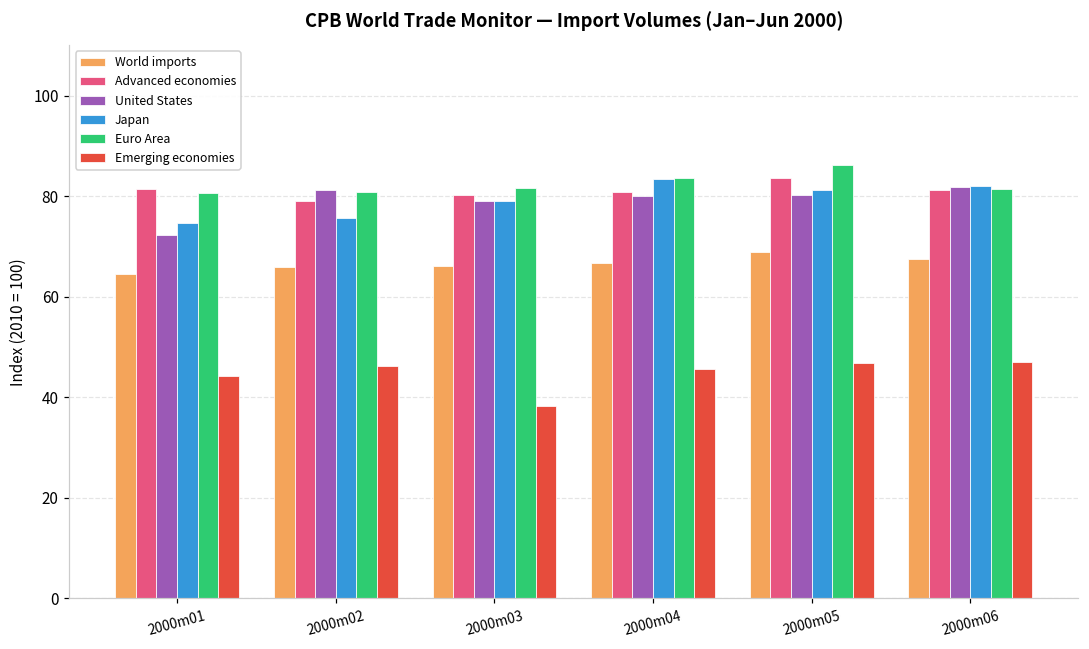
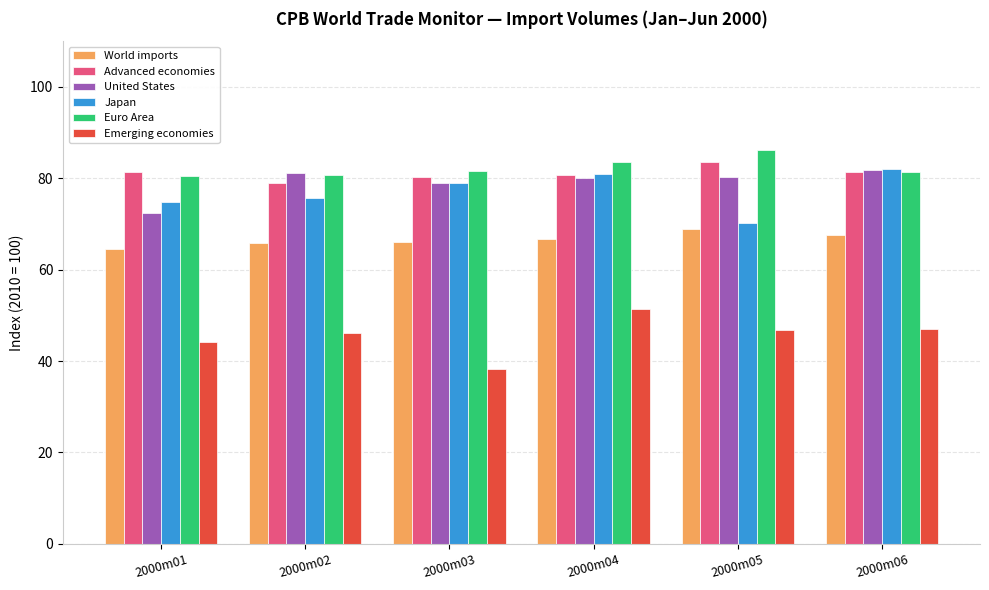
Japan, 2000m04: 83 -> 81
Emerging economies, 2000m04: 46 -> 51
Japan, 2000m05: 81 -> 70
